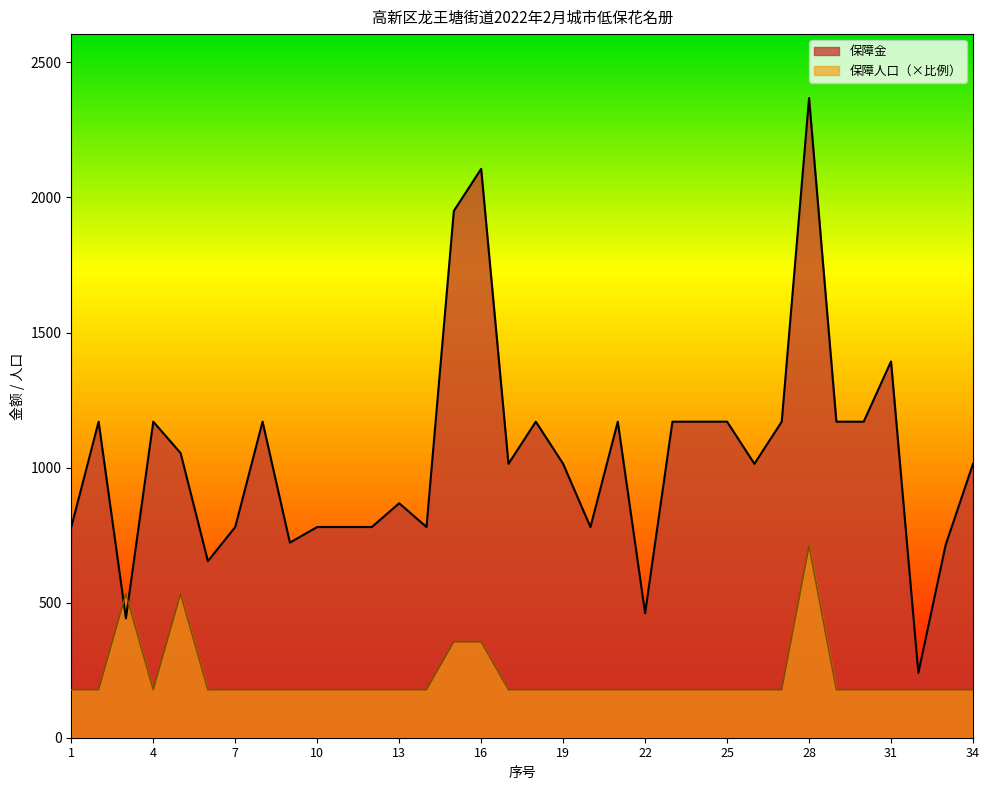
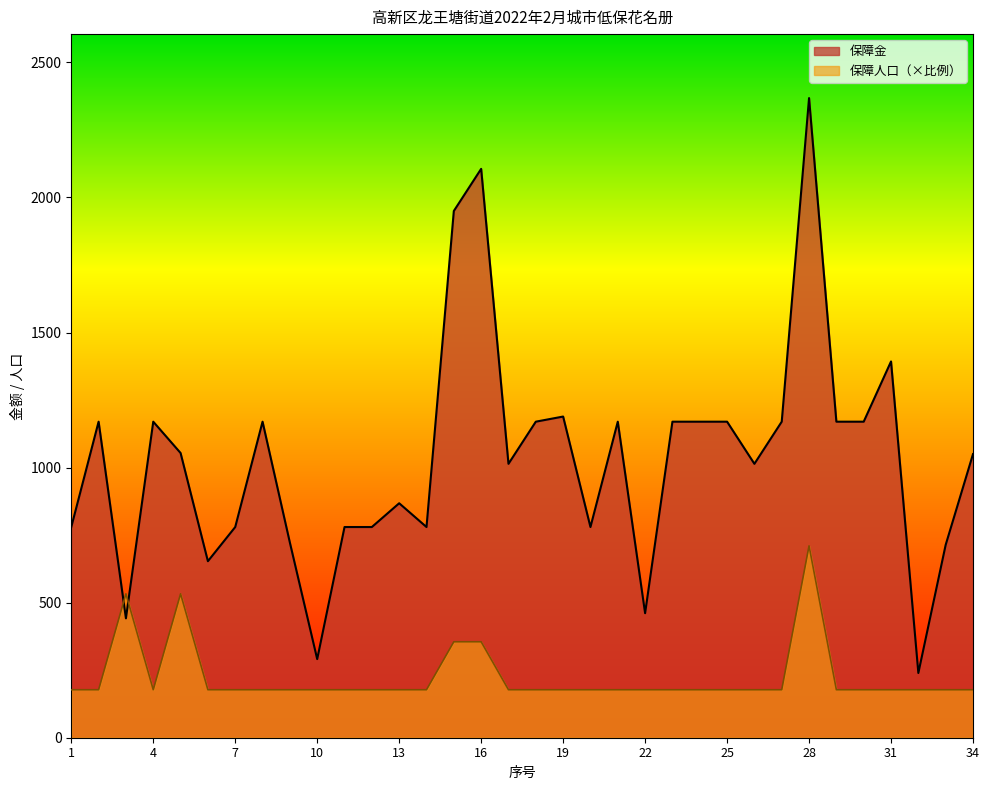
保障金, 10: 780 -> 290
保障金, 19: 1010 -> 1190
保障金, 34: 1010 -> 1050
